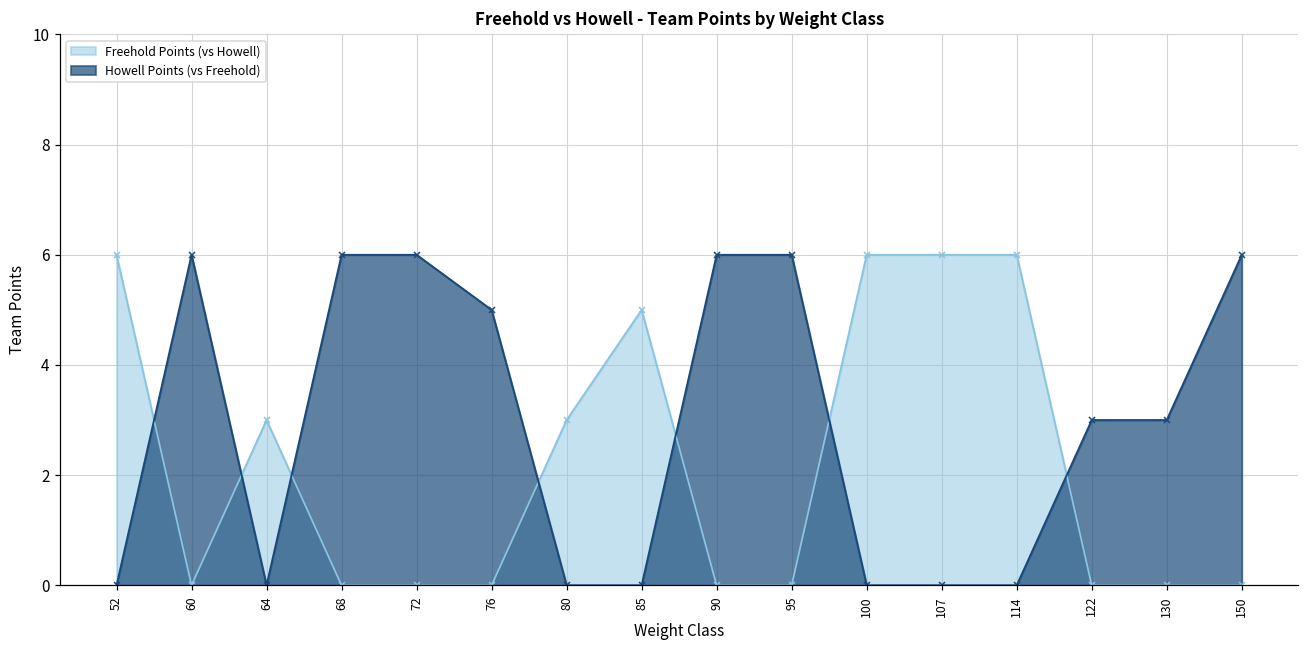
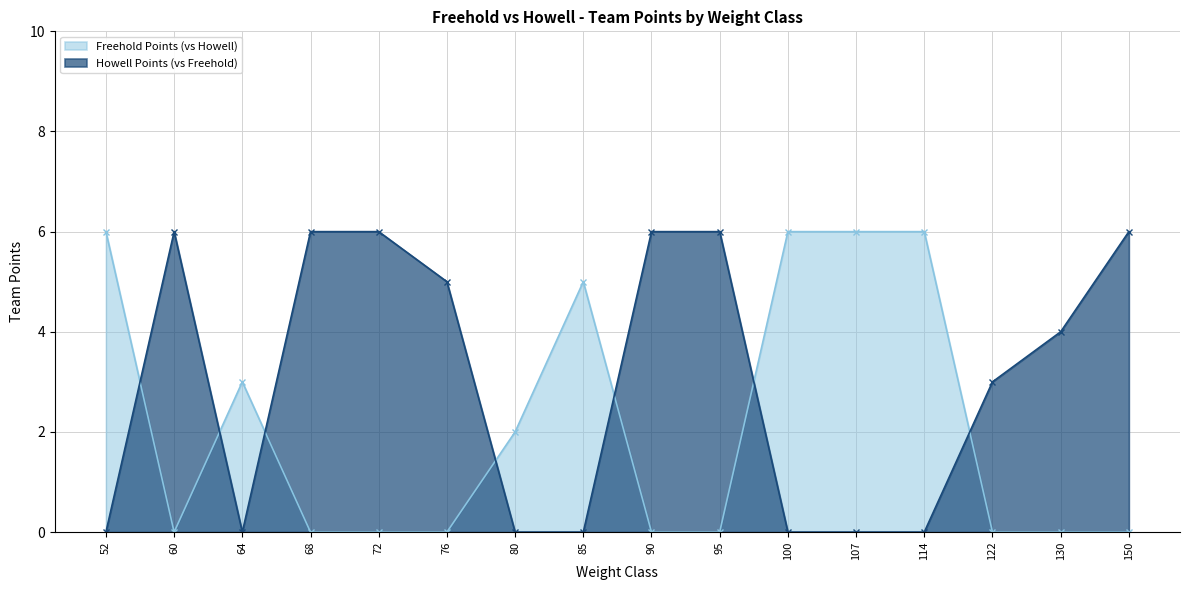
Freehold Points (vs Howell), 80: 3 -> 2
Howell Points (vs Freehold), 130: 3 -> 4
